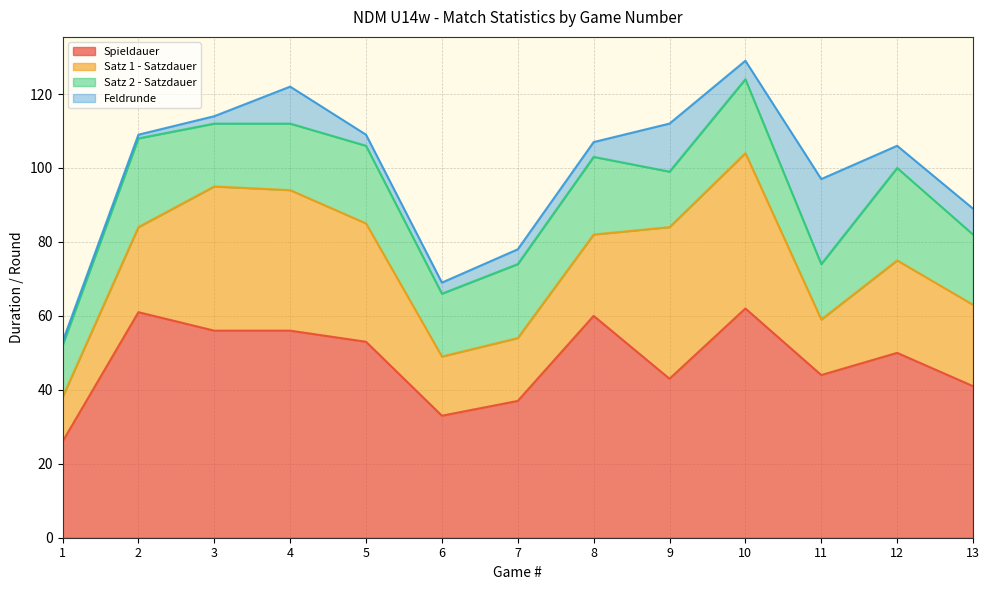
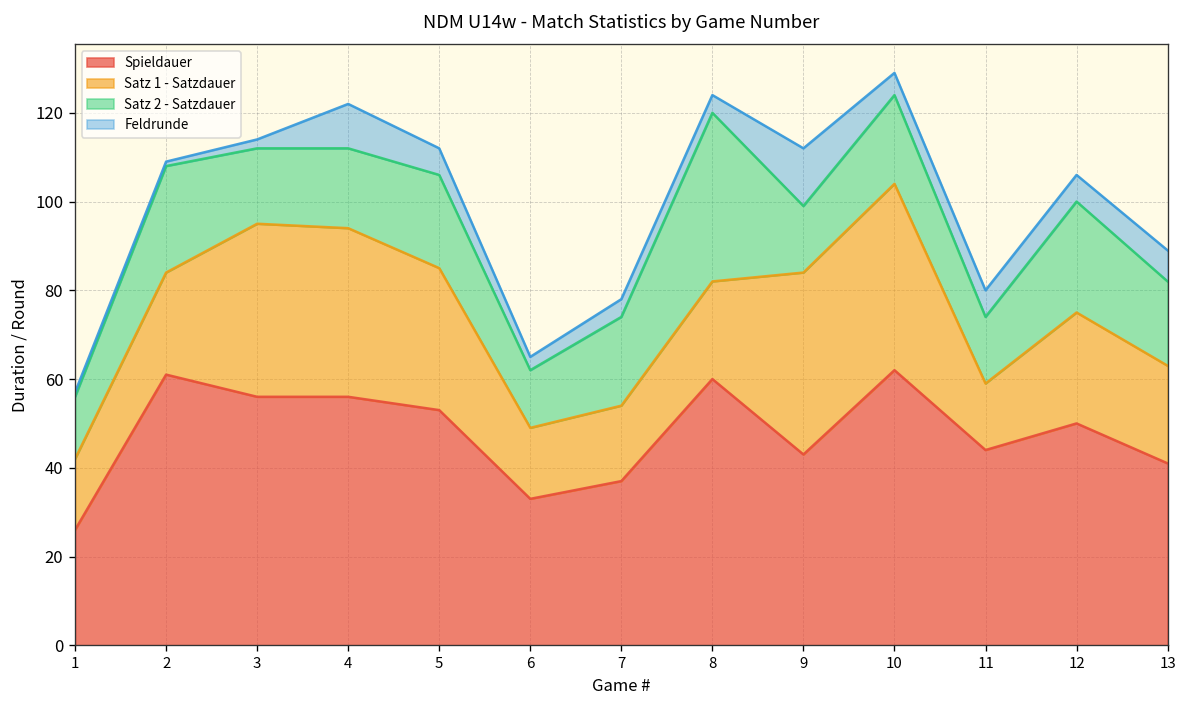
Satz 1 - Satzdauer, 1: 12 -> 16
Feldrunde, 5: 3 -> 6
Satz 2 - Satzdauer, 6: 17 -> 13
Satz 2 - Satzdauer, 8: 21 -> 38
Feldrunde, 11: 23 -> 6
